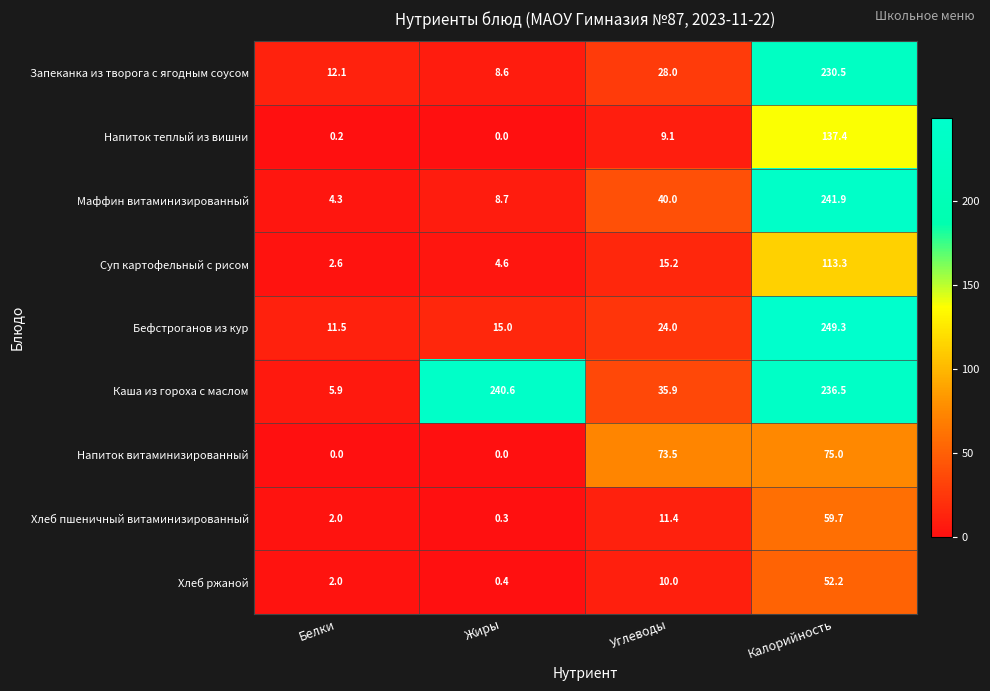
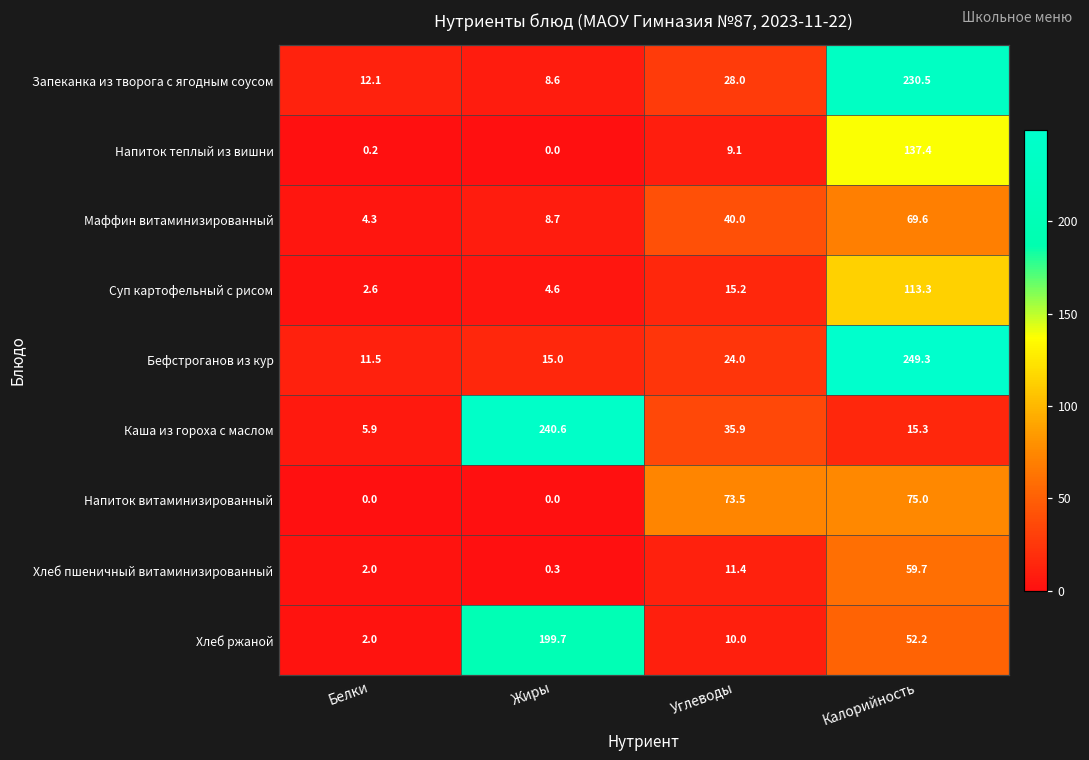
Маффин витаминизированный, Калорийность: 241.9 -> 69.6
Каша из гороха с маслом, Калорийность: 236.5 -> 15.3
Хлеб ржаной, Жиры: 0.4 -> 199.7
